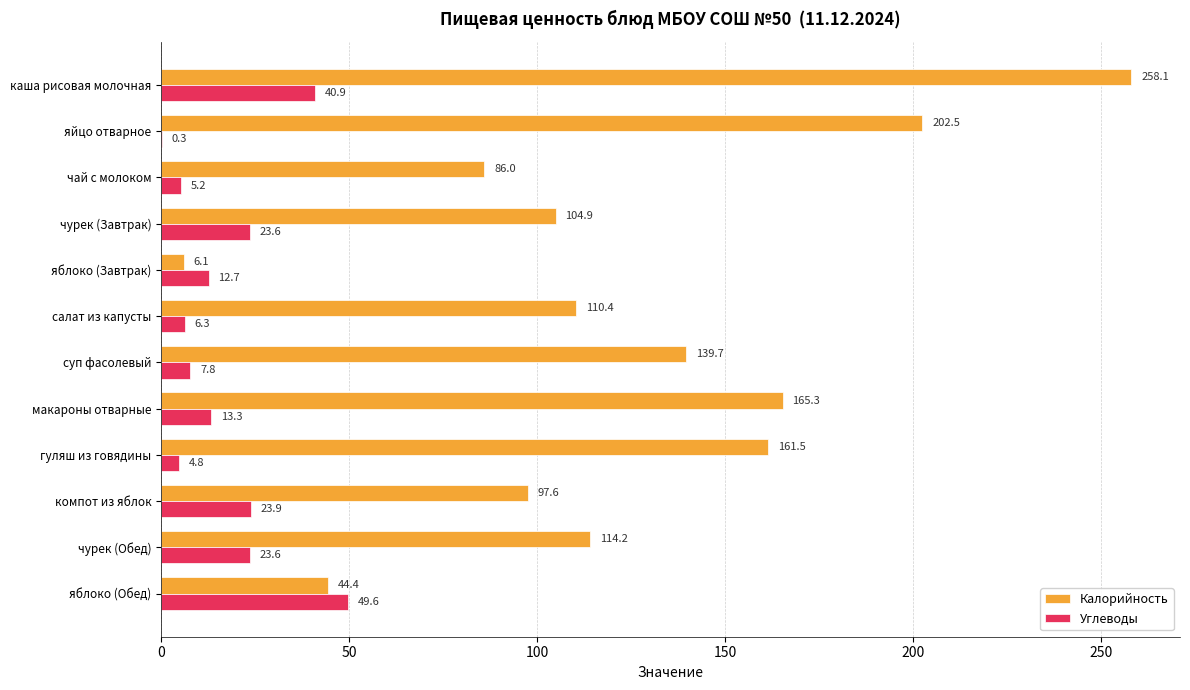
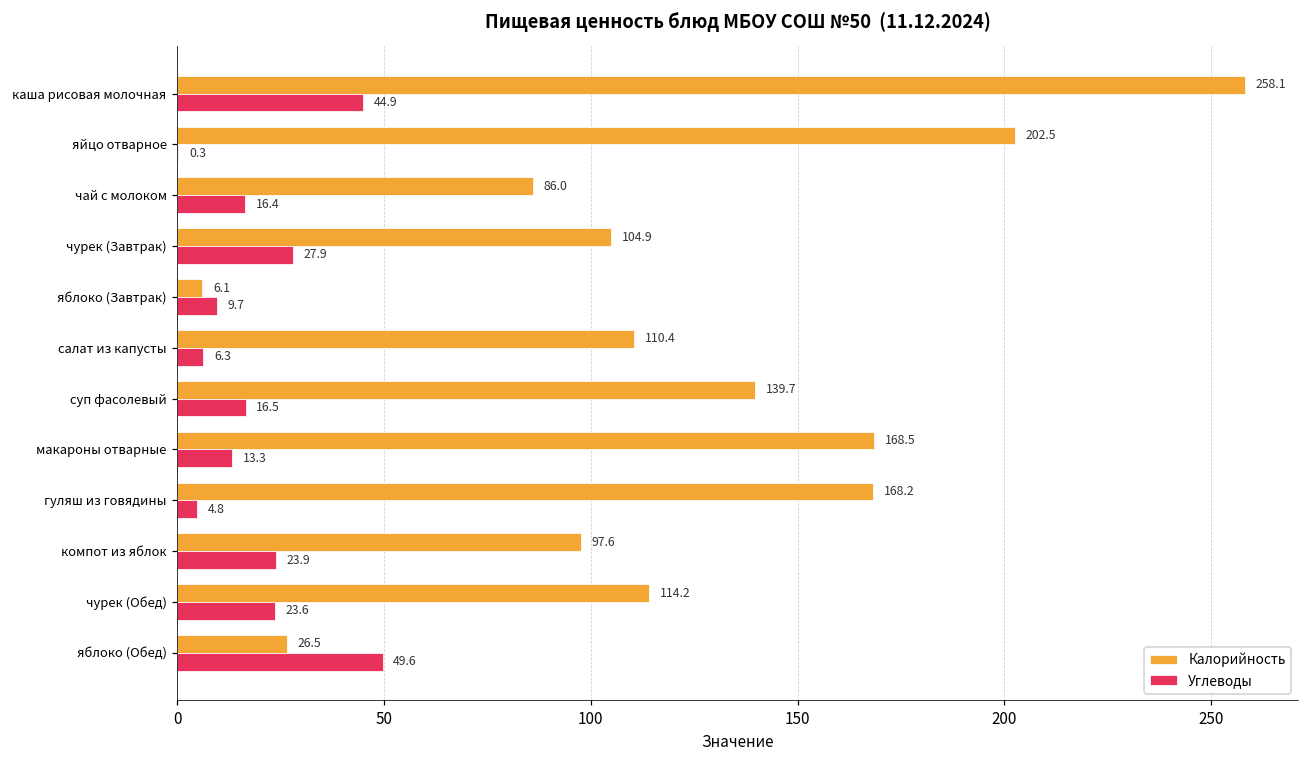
Углеводы, каша рисовая молочная: 40.9 -> 44.9
Углеводы, чай с молоком: 5.2 -> 16.4
Углеводы, чурек (Завтрак): 23.6 -> 27.9
Углеводы, яблоко (Завтрак): 12.7 -> 9.7
Углеводы, суп фасолевый: 7.8 -> 16.5
Калорийность, макароны отварные: 165.3 -> 168.5
Калорийность, гуляш из говядины: 161.5 -> 168.2
Калорийность, яблоко (Обед): 44.4 -> 26.5
